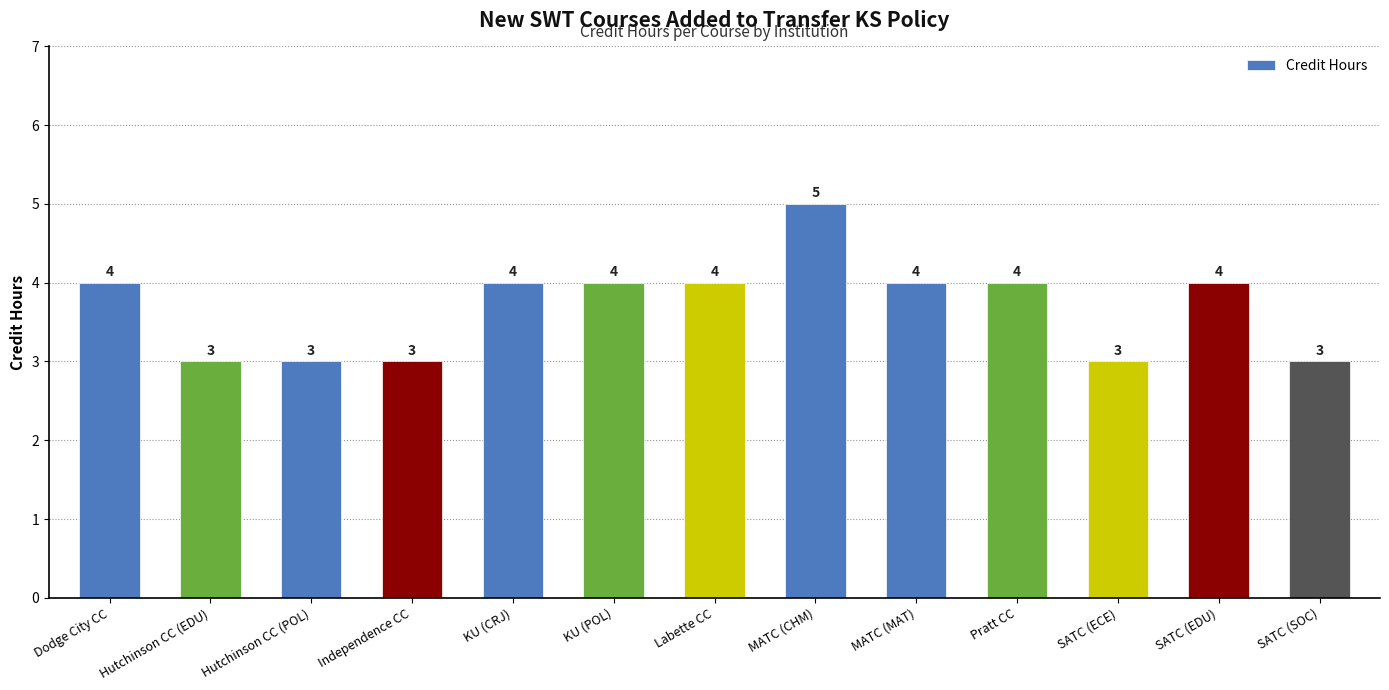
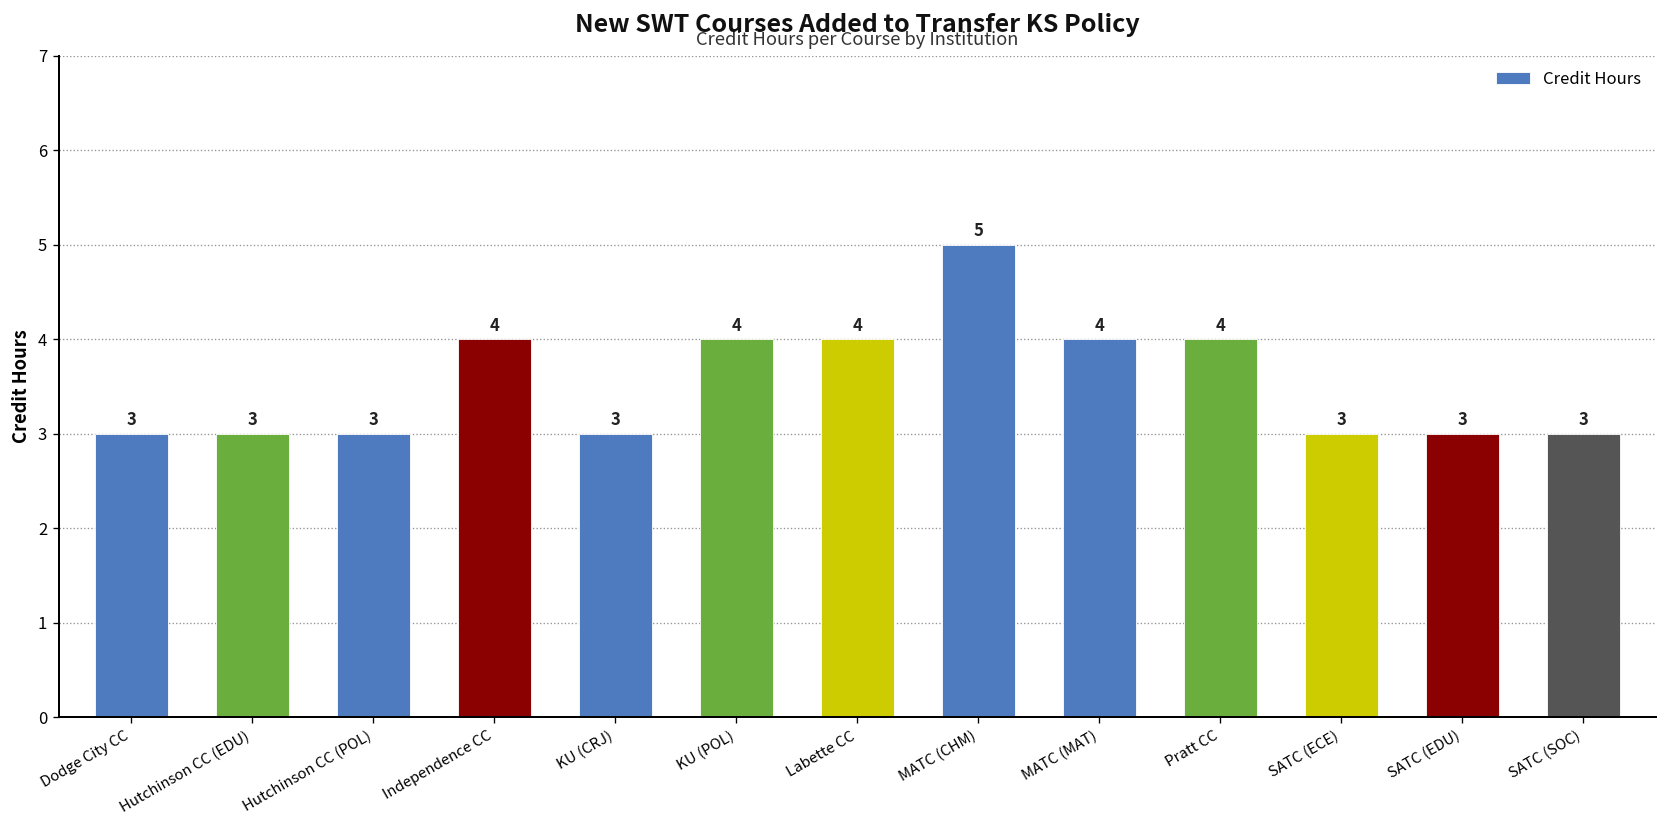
Dodge City CC: 4 -> 3
Independence CC: 3 -> 4
KU (CRJ): 4 -> 3
SATC (EDU): 4 -> 3
